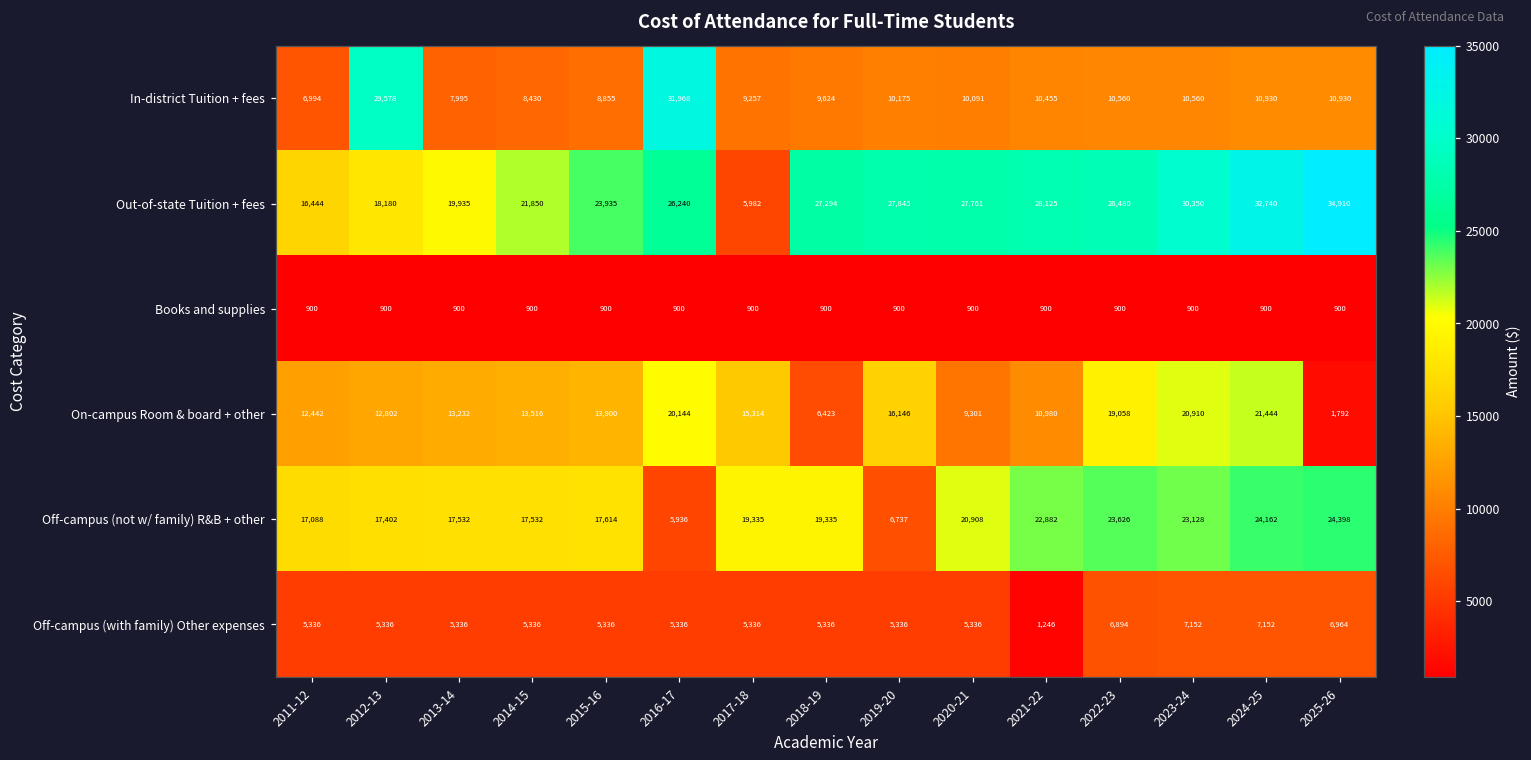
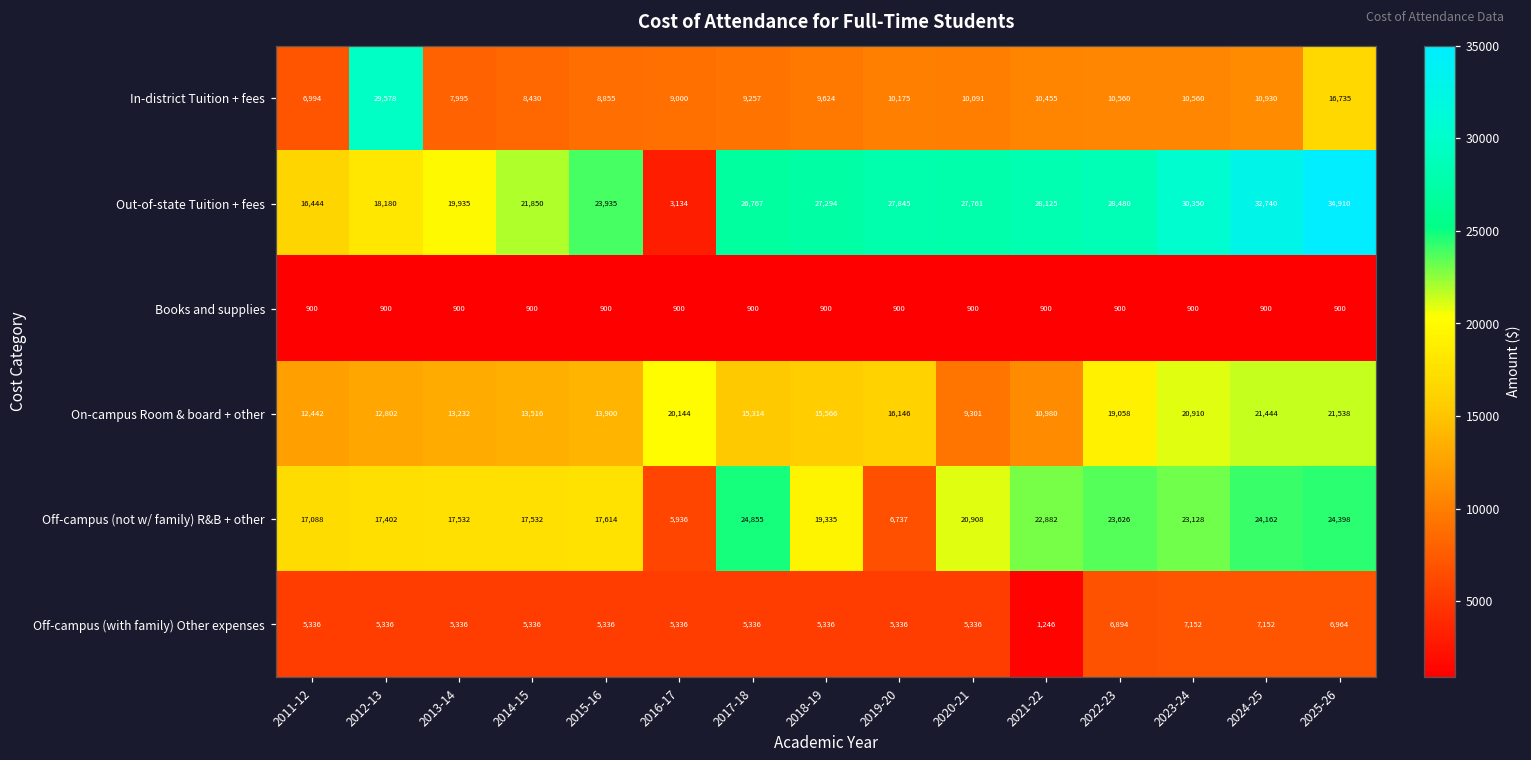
In-district Tuition + fees, 2016-17: 31,968 -> 9,000
In-district Tuition + fees, 2025-26: 10,930 -> 16,735
Out-of-state Tuition + fees, 2016-17: 26,240 -> 3,134
Out-of-state Tuition + fees, 2017-18: 5,982 -> 26,767
On-campus Room & board + other, 2018-19: 6,423 -> 15,566
On-campus Room & board + other, 2025-26: 1,792 -> 21,538
Off-campus (not w/ family) R&B + other, 2017-18: 19,335 -> 24,855
